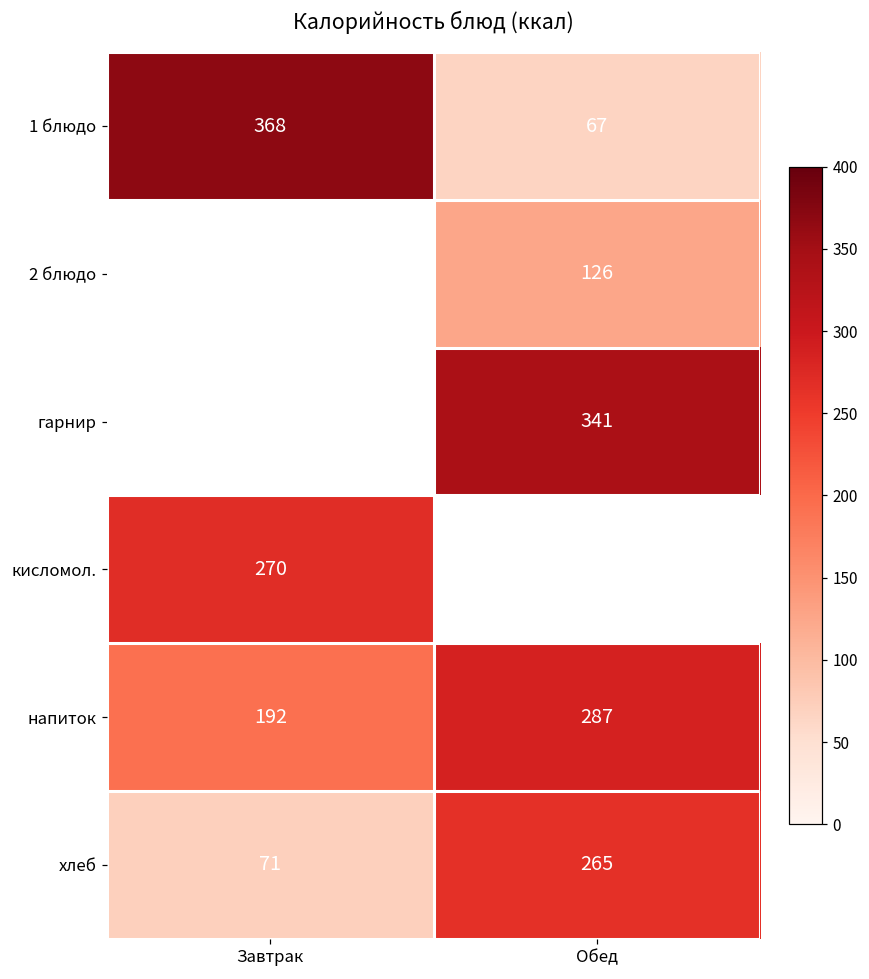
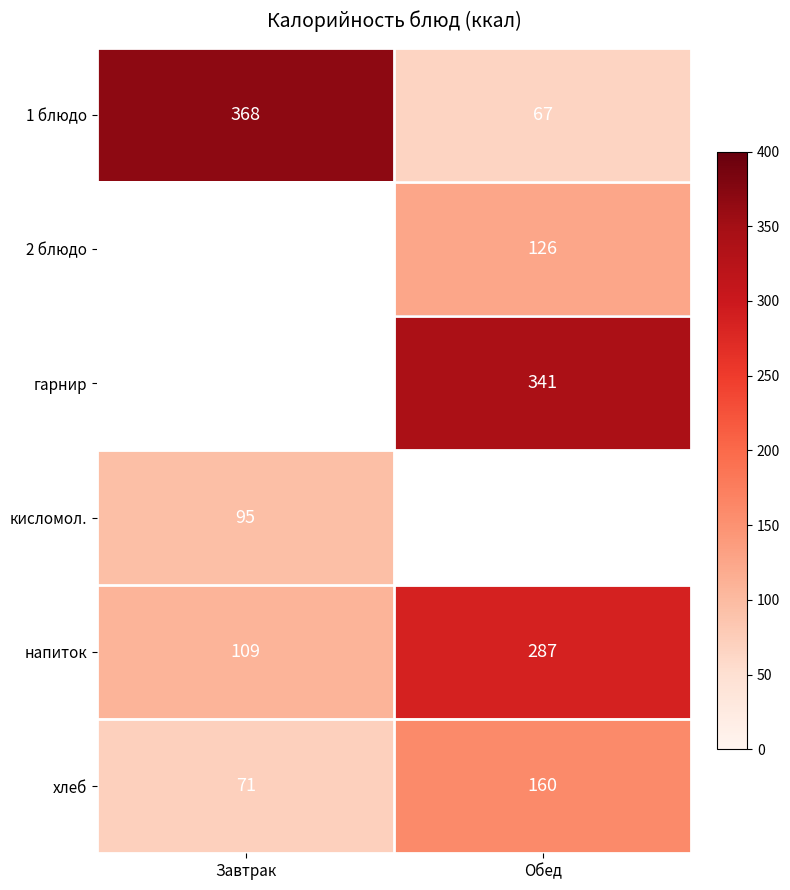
кисломол., Завтрак: 270 -> 95
напиток, Завтрак: 192 -> 109
хлеб, Обед: 265 -> 160
